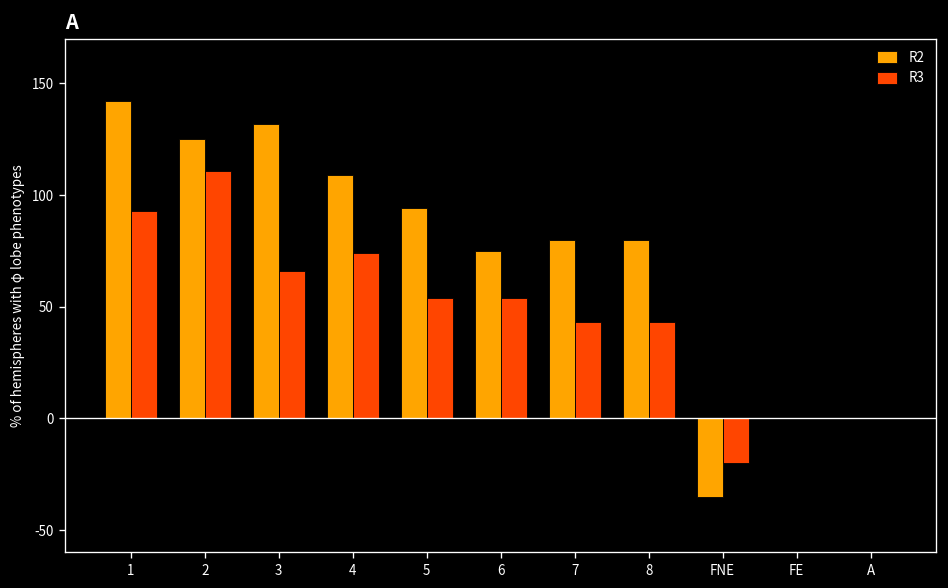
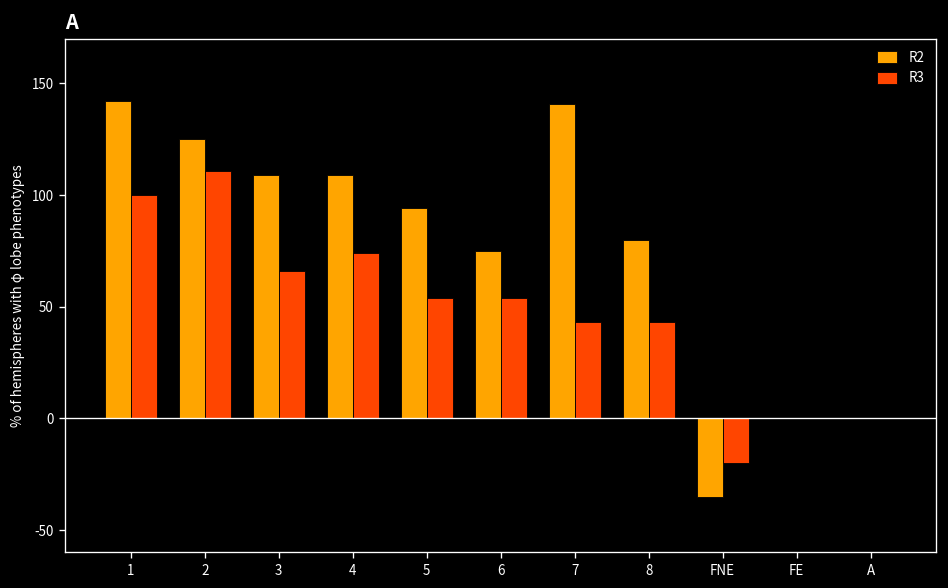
R3, 1: 93 -> 100
R2, 3: 132 -> 109
R2, 7: 80 -> 141
